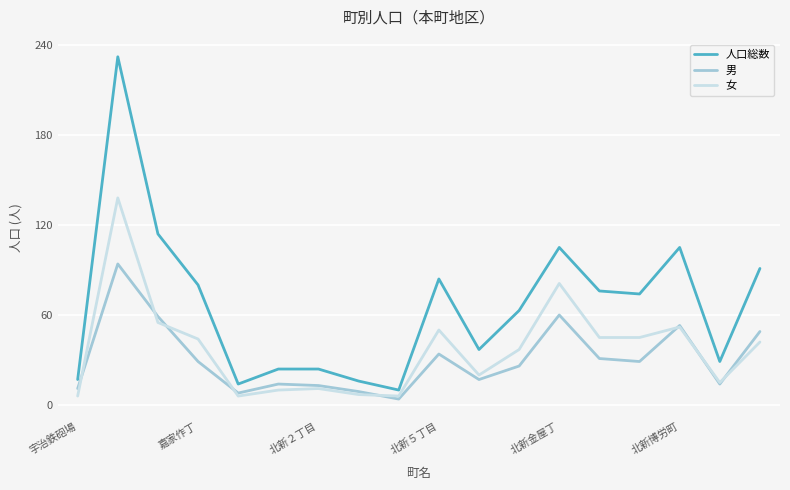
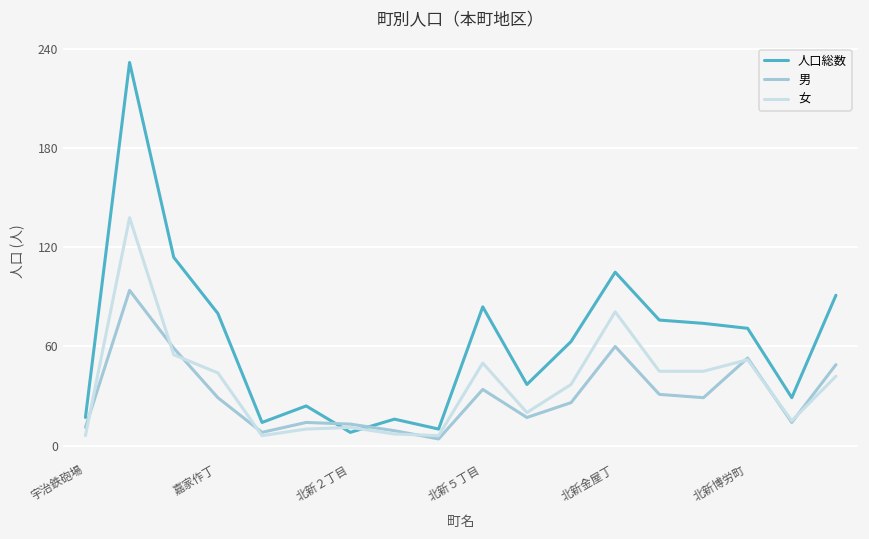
人口総数, 北新２丁目: 24 -> 8
人口総数, 北新博労町: 105 -> 71
